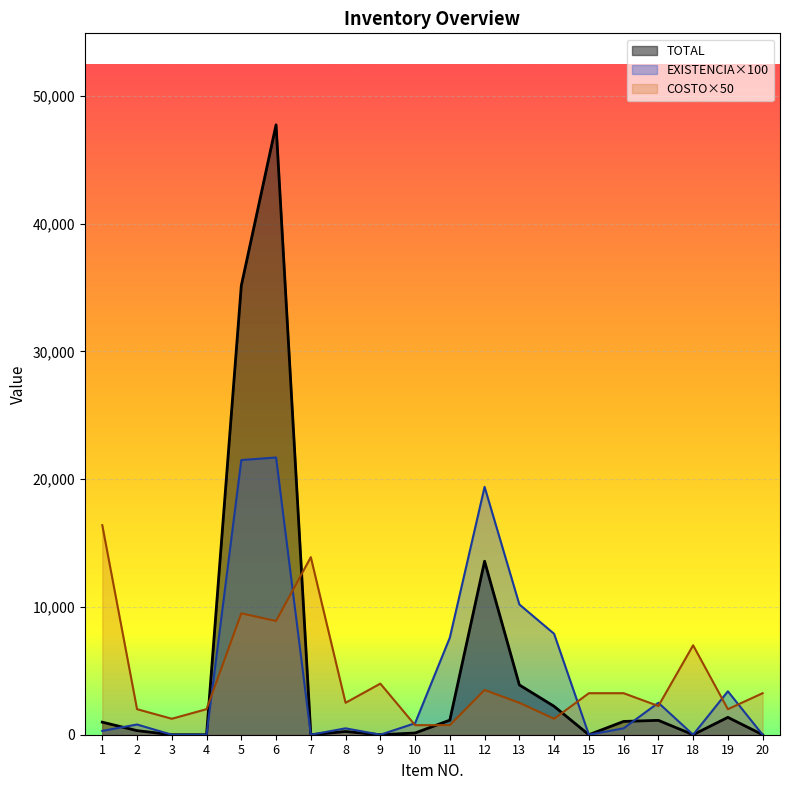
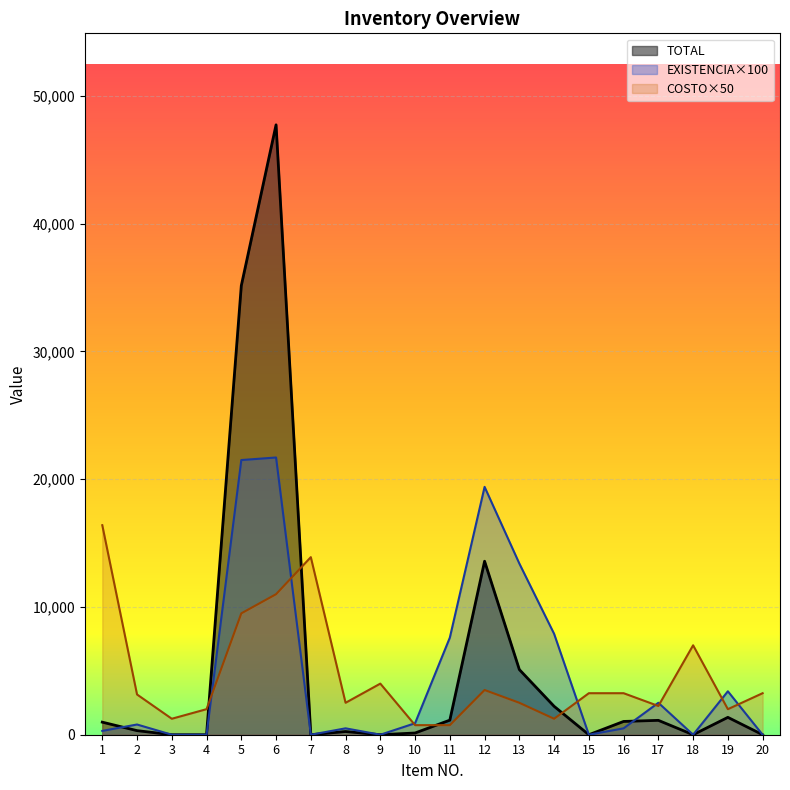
COSTO×50, 2: 2,000 -> 3,200
COSTO×50, 6: 8,900 -> 11,000
TOTAL, 13: 3,900 -> 5,100
EXISTENCIA×100, 13: 10,200 -> 13,400
